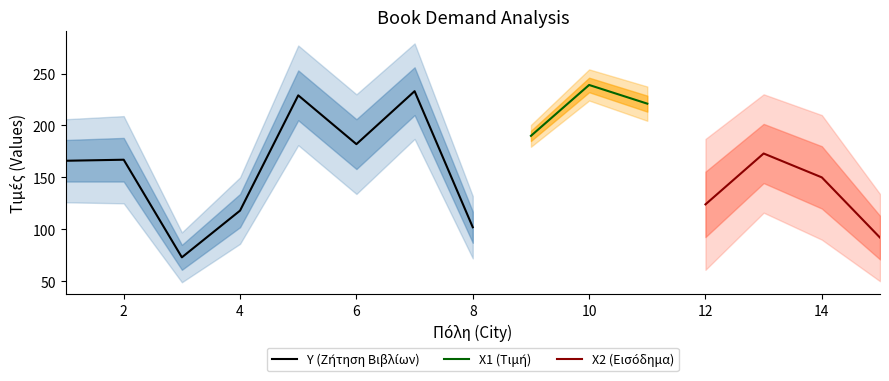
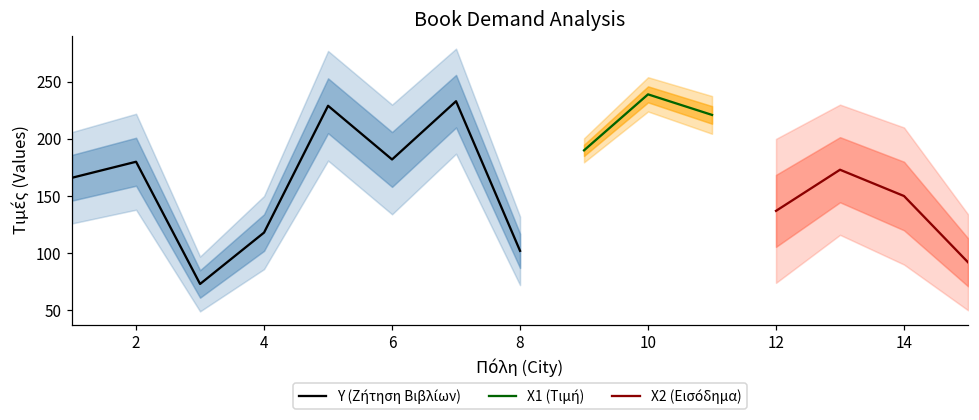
Υ (Ζήτηση Βιβλίων), 2: 167 -> 180
Χ2 (Εισόδημα), 12: 124 -> 137
